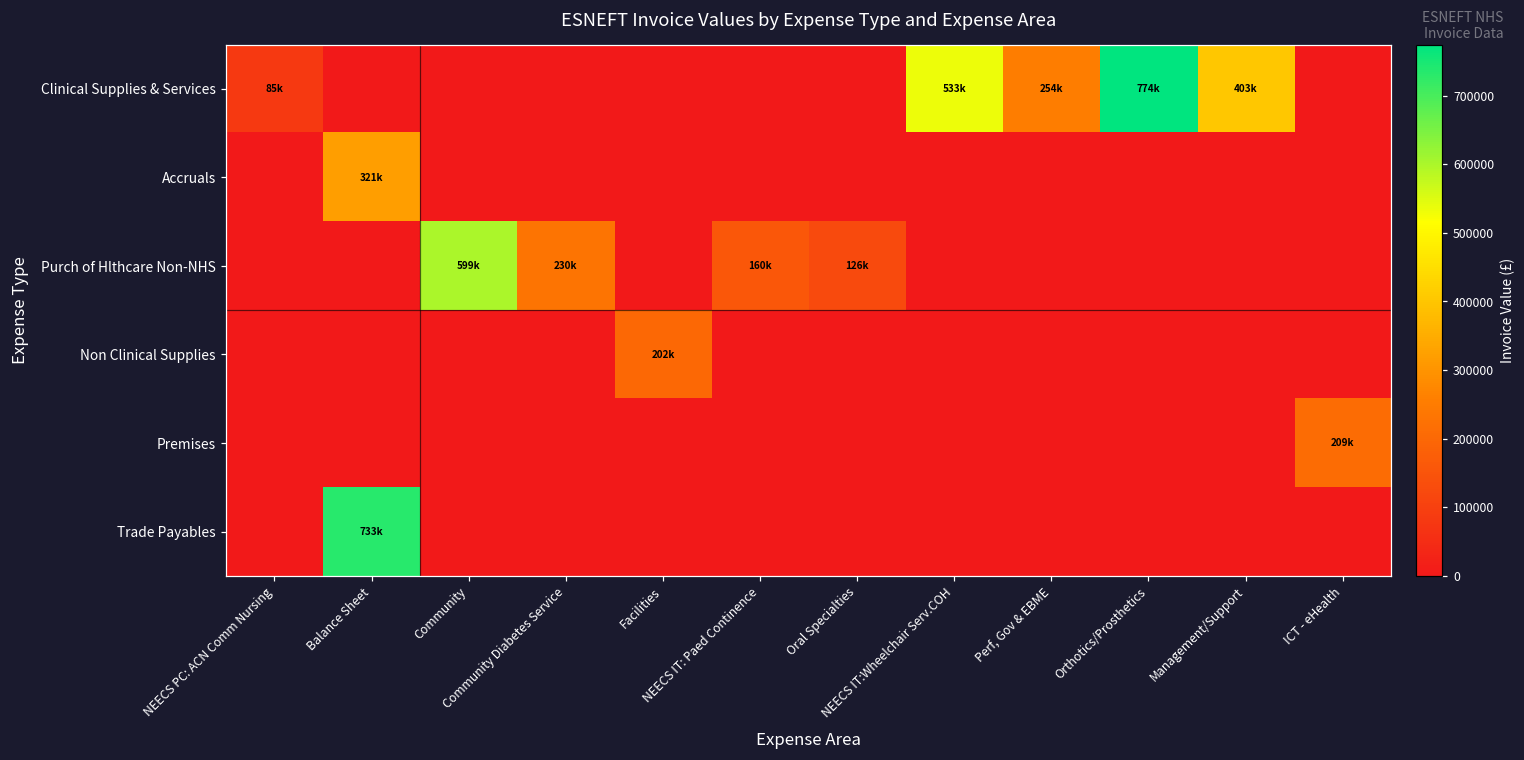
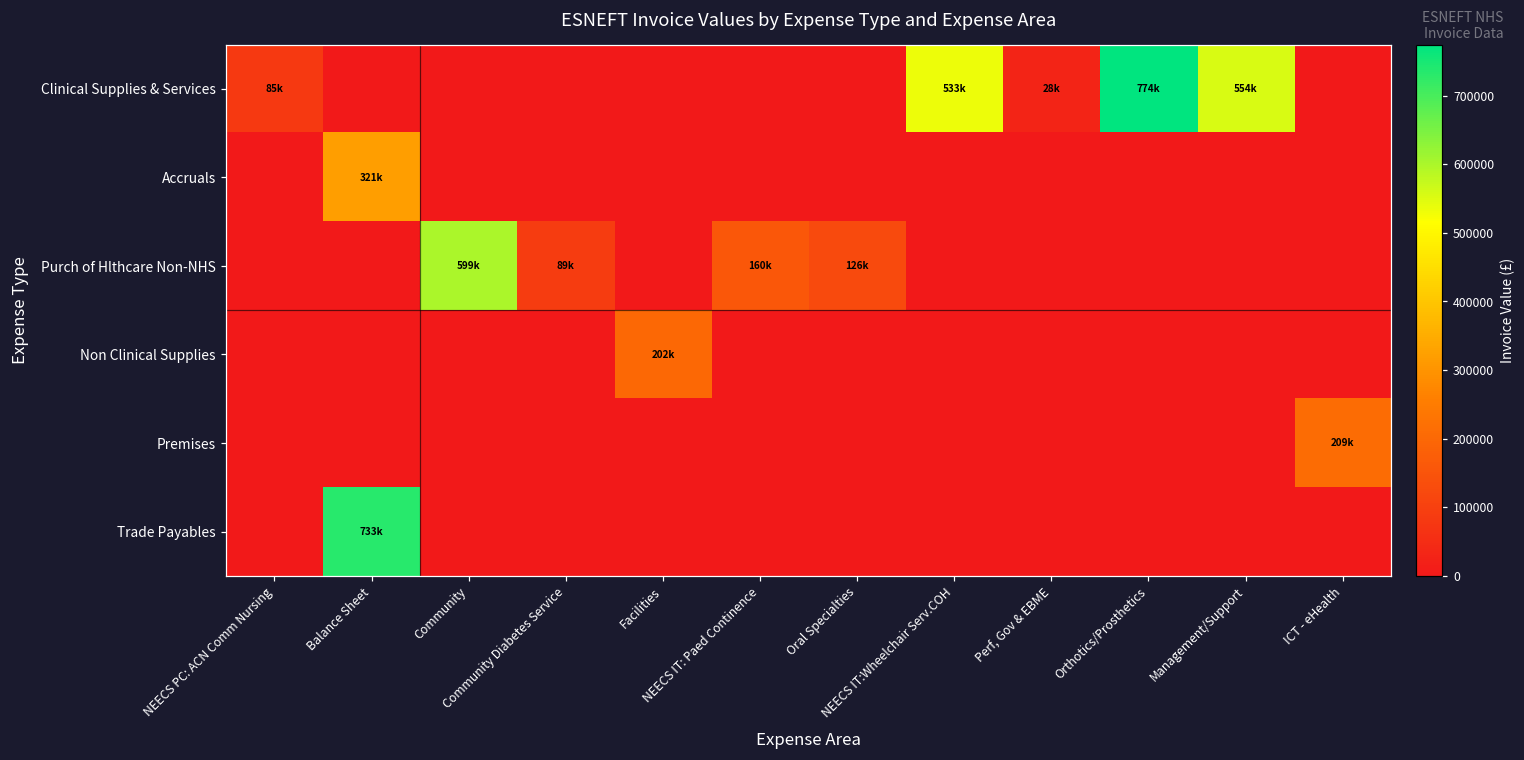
Clinical Supplies & Services, Perf, Gov & EBME: 254k -> 28k
Clinical Supplies & Services, Management/Support: 403k -> 554k
Purch of Hlthcare Non-NHS, Community Diabetes Service: 230k -> 89k
